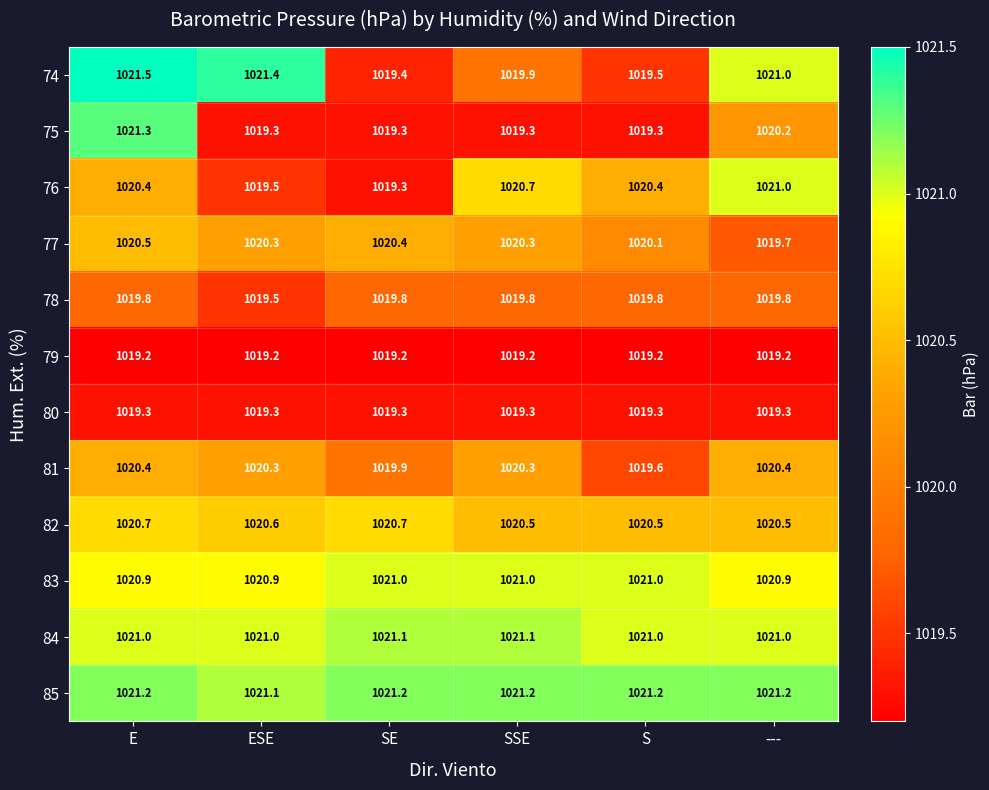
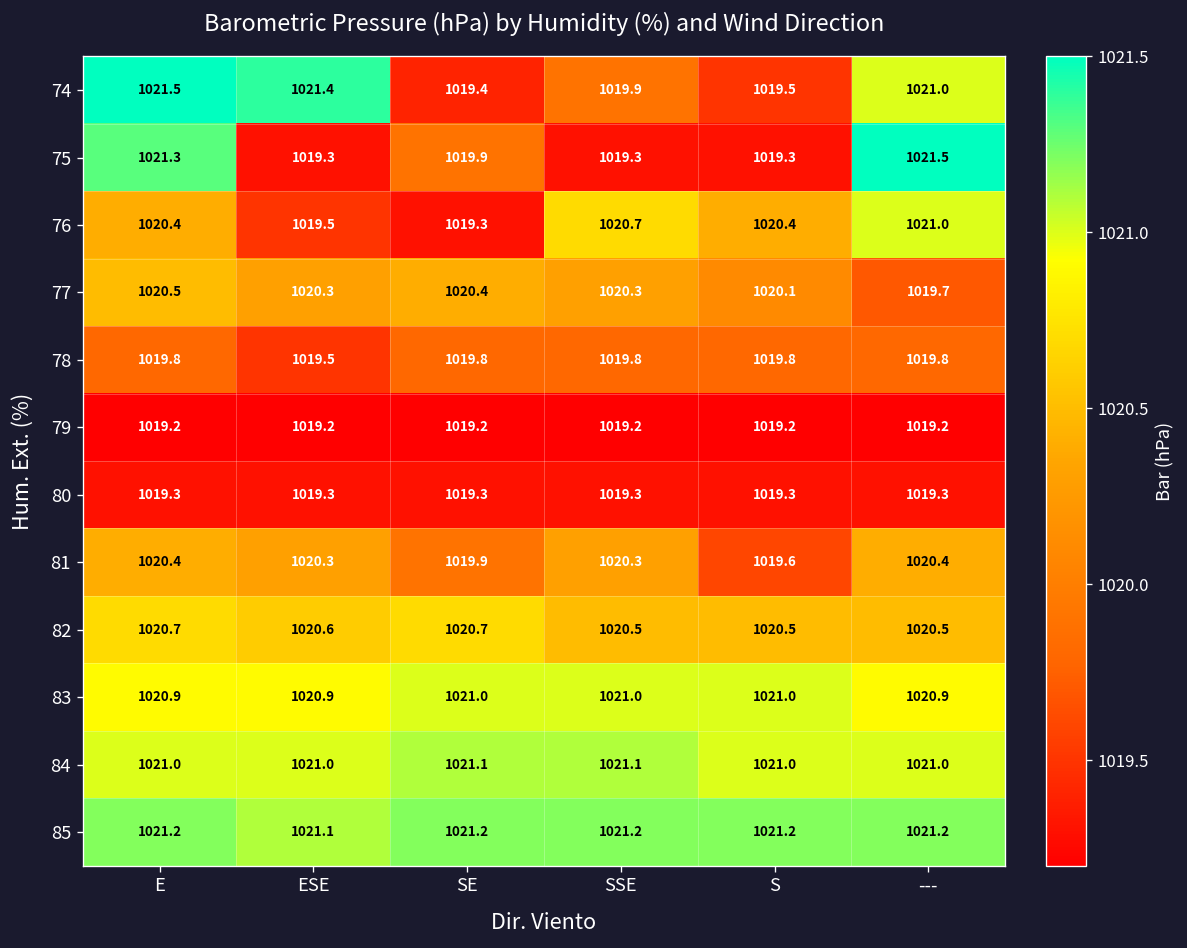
75, SE: 1019.3 -> 1019.9
75, ---: 1020.2 -> 1021.5
